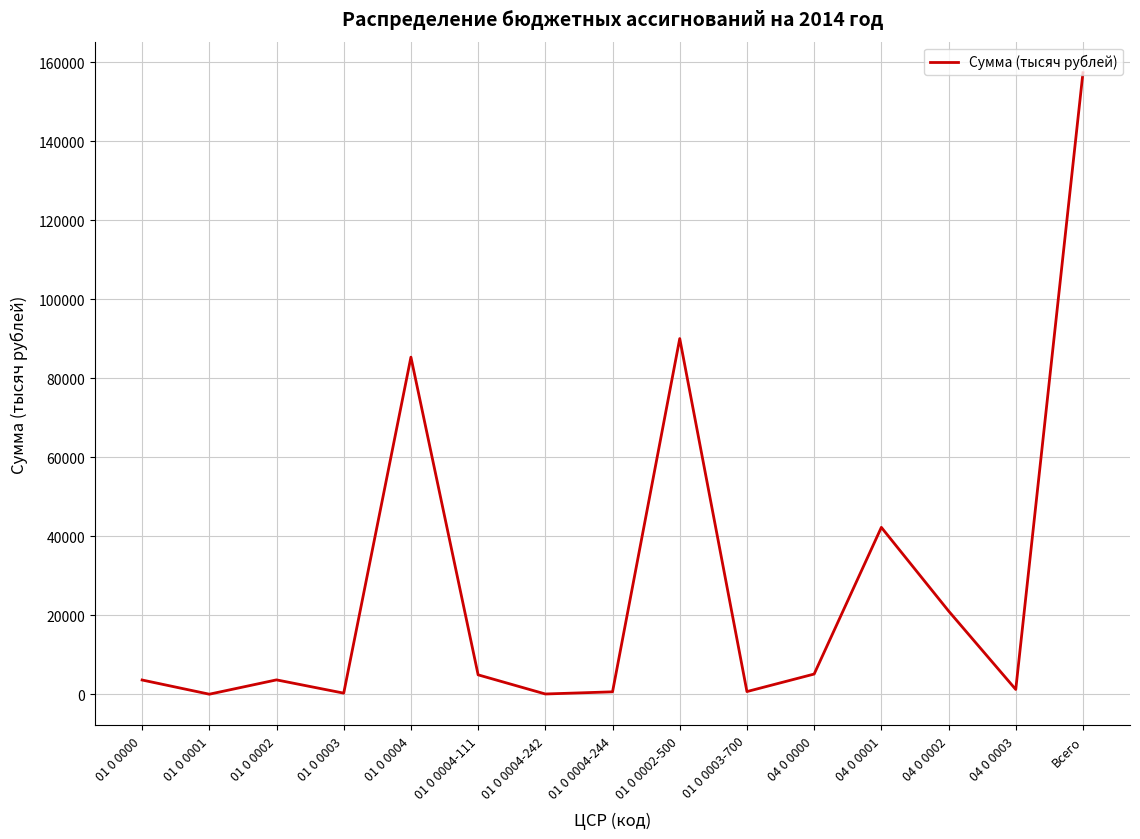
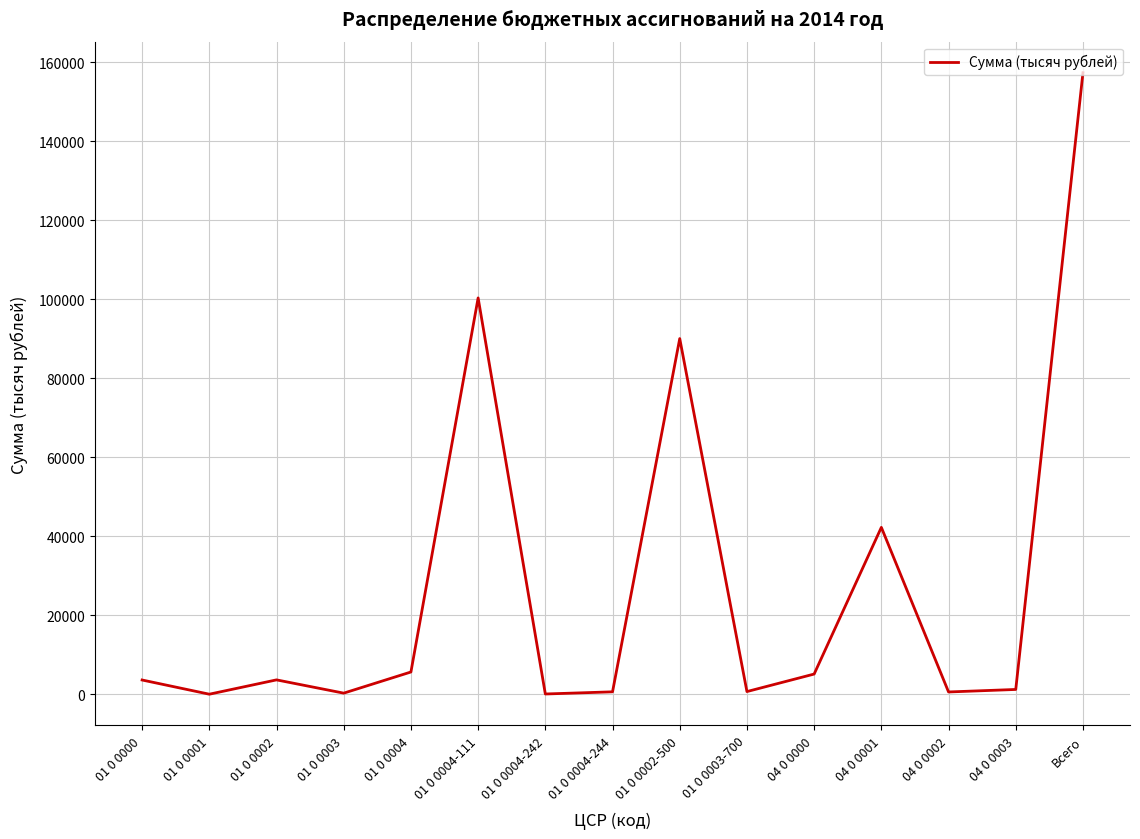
01 0 0004: 85000 -> 6000
01 0 0004-111: 5000 -> 100000
04 0 0002: 21000 -> 1000
